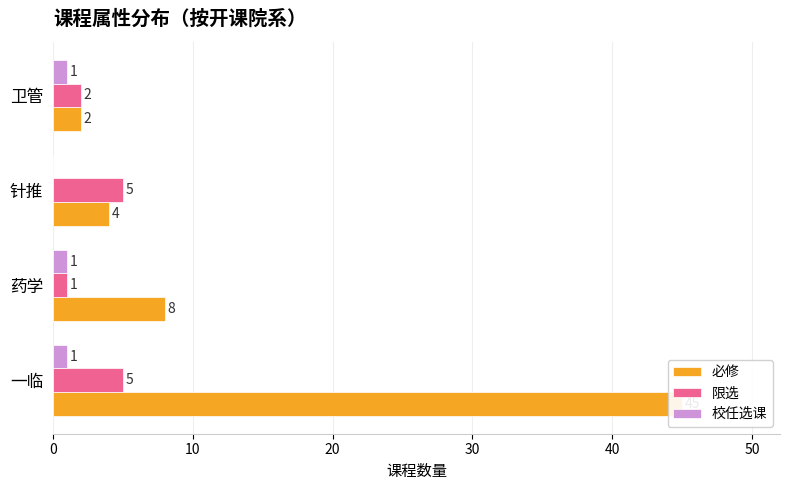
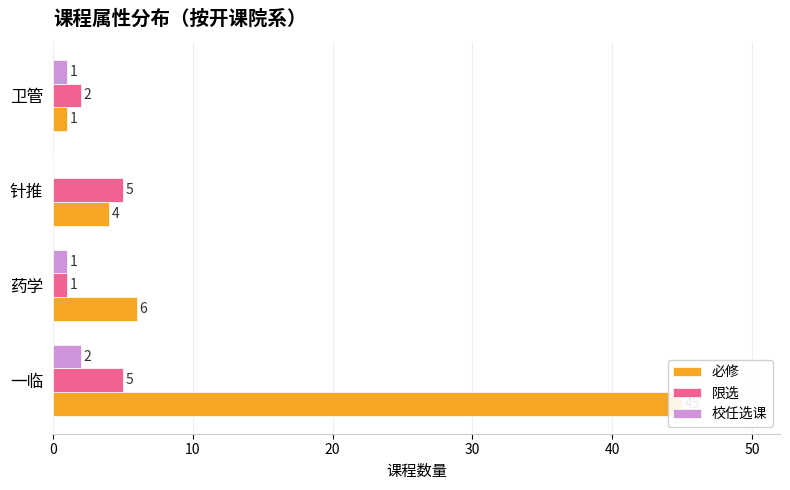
必修, 卫管: 2 -> 1
必修, 药学: 8 -> 6
校任选课, 一临: 1 -> 2
